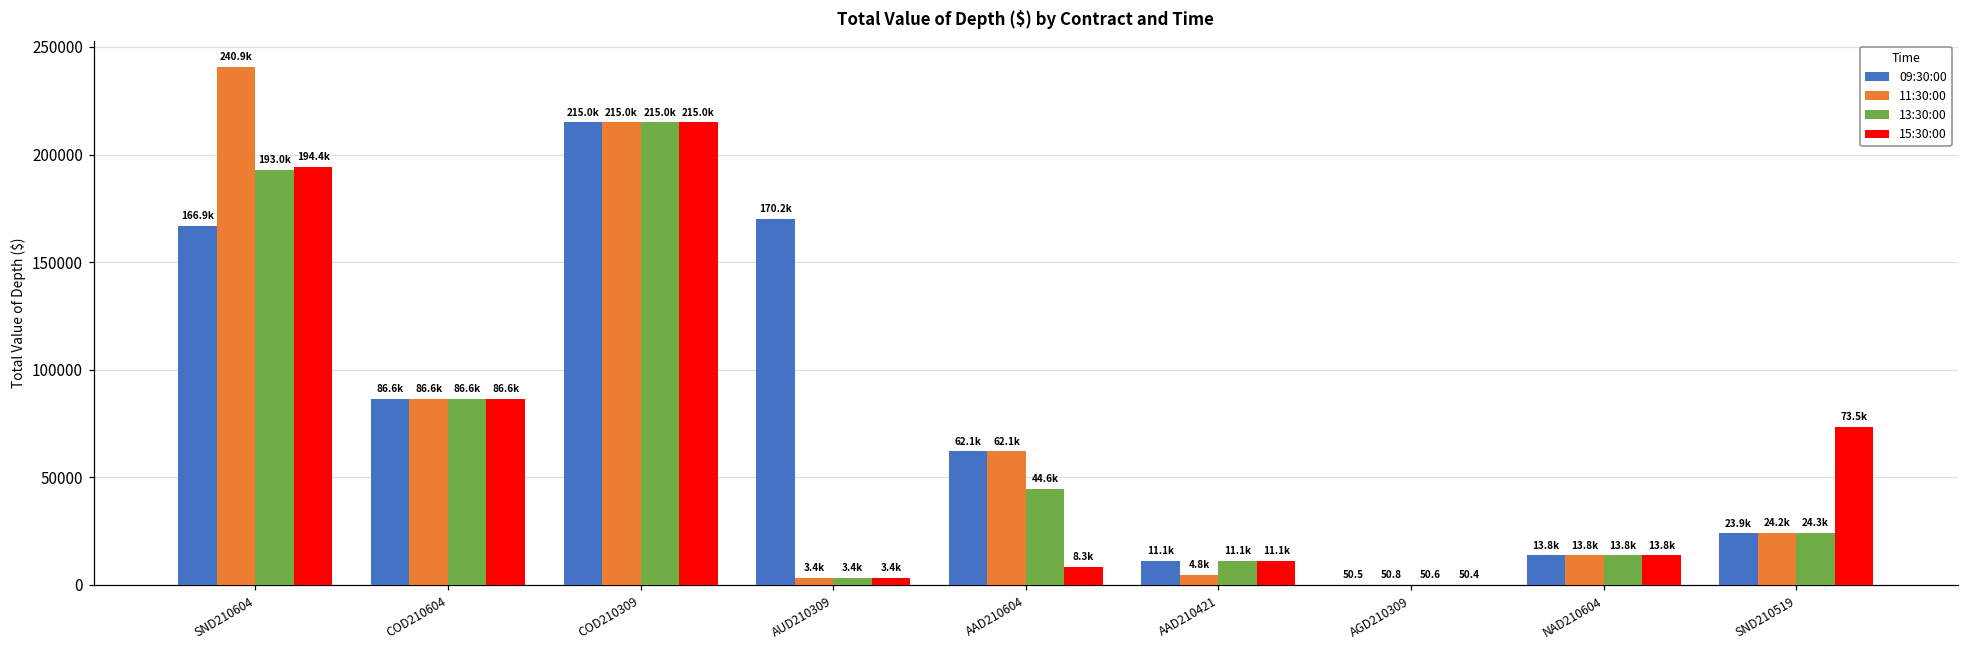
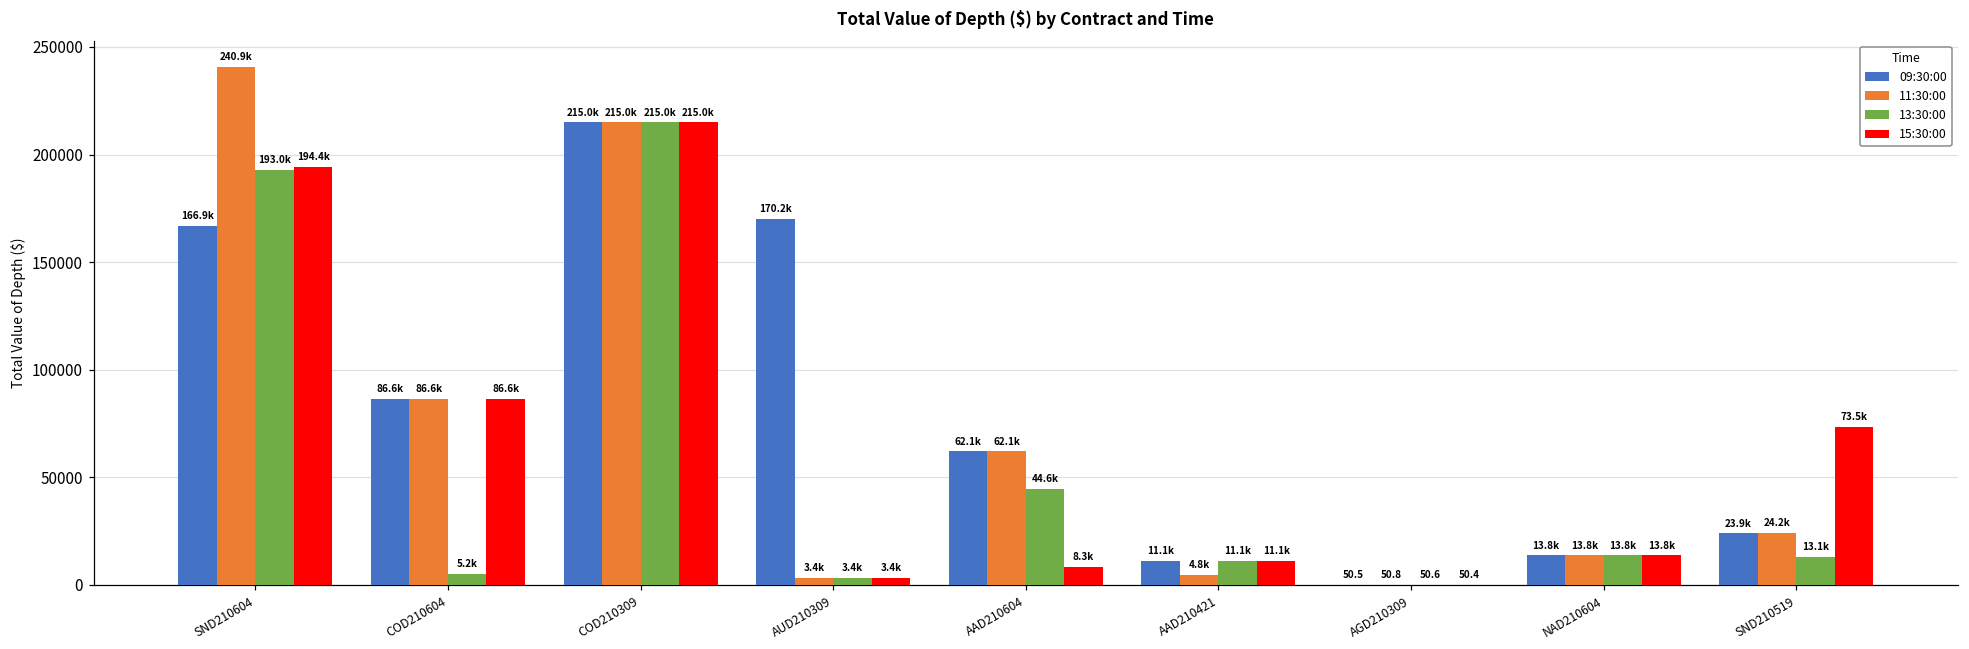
13:30:00, COD210604: 86.6k -> 5.2k
13:30:00, SND210519: 24.3k -> 13.1k
